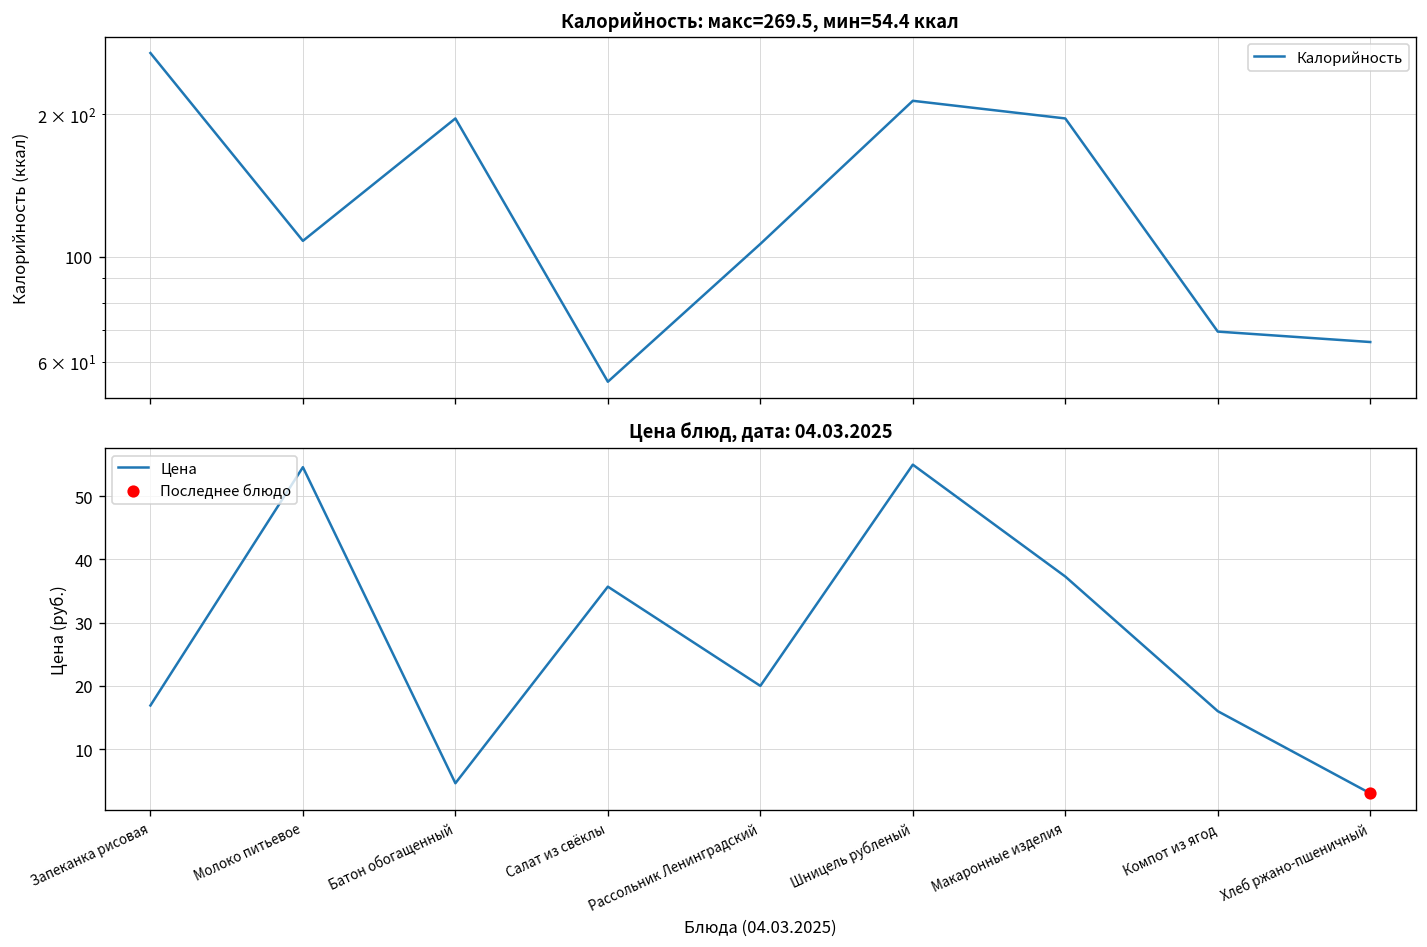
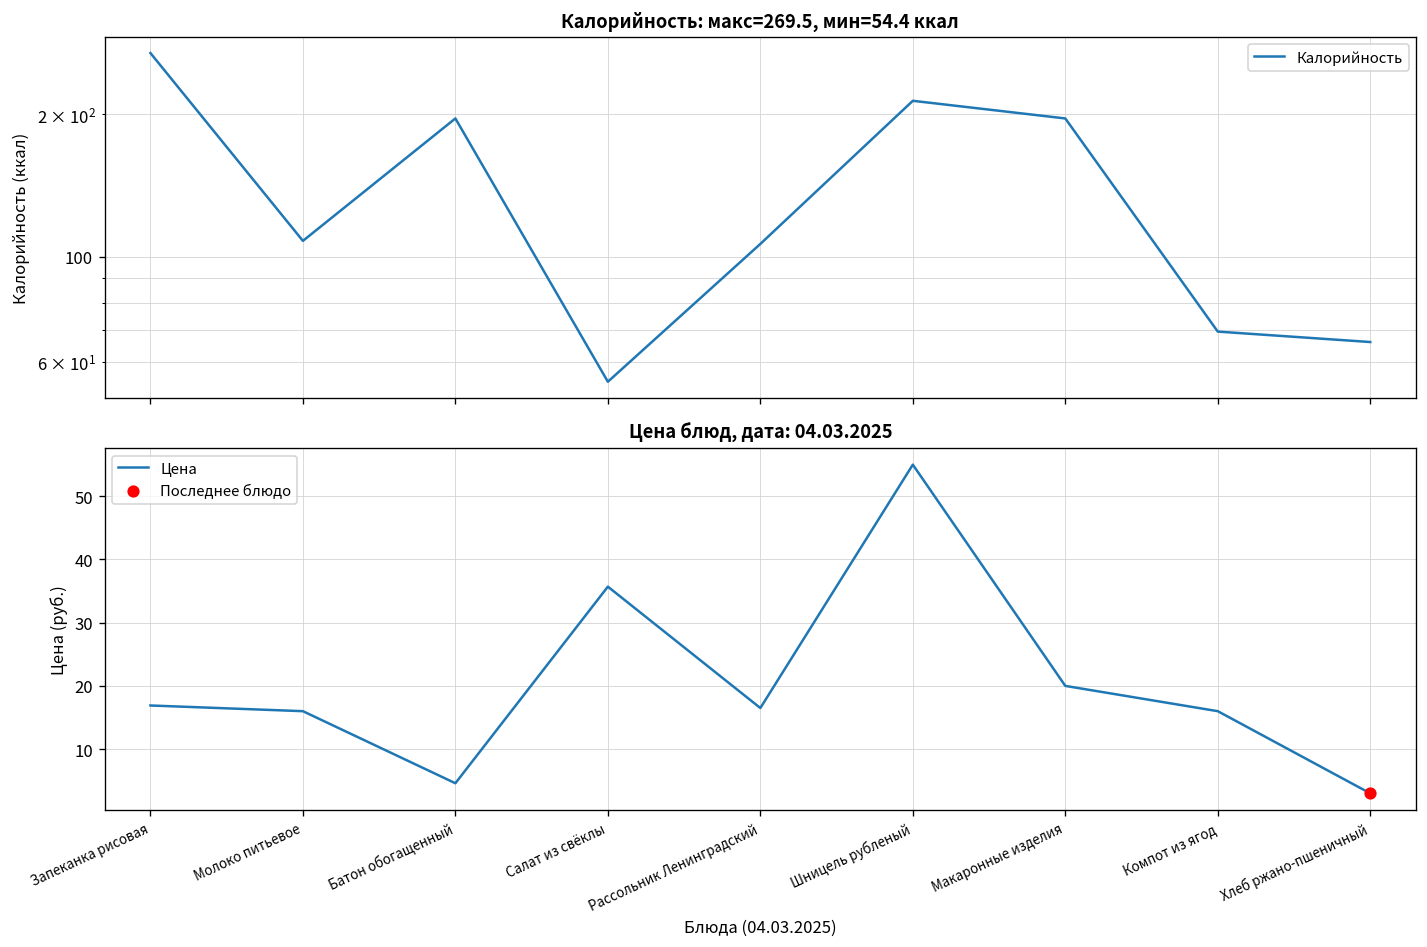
Цена блюд, дата: 04.03.2025, Цена, Молоко питьевое: 55 -> 16
Цена блюд, дата: 04.03.2025, Цена, Рассольник Ленинградский: 20 -> 17
Цена блюд, дата: 04.03.2025, Цена, Макаронные изделия: 37 -> 20
